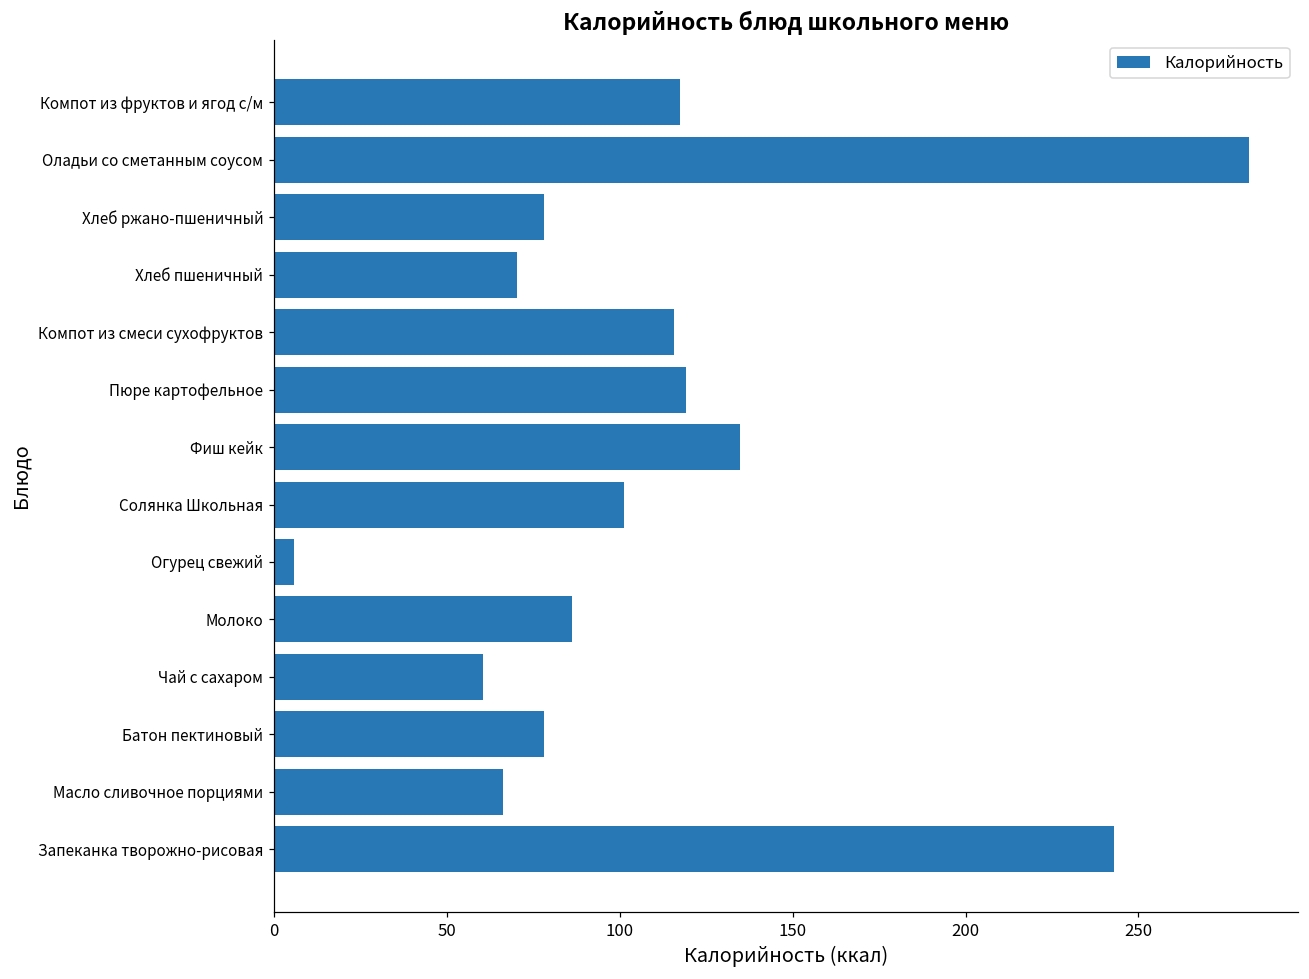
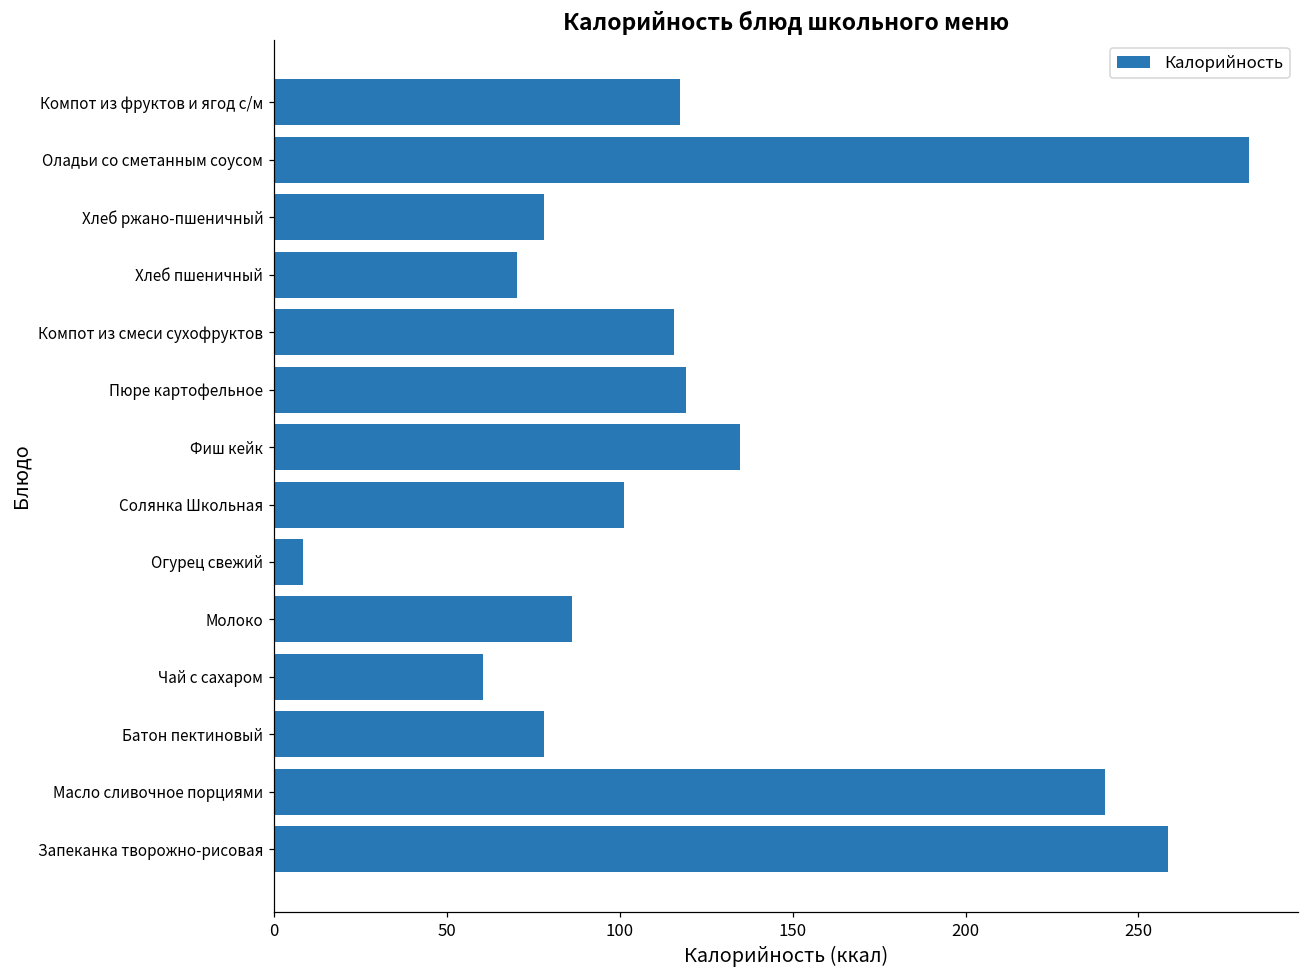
Огурец свежий: 6 -> 8
Масло сливочное порциями: 66 -> 240
Запеканка творожно-рисовая: 243 -> 259
